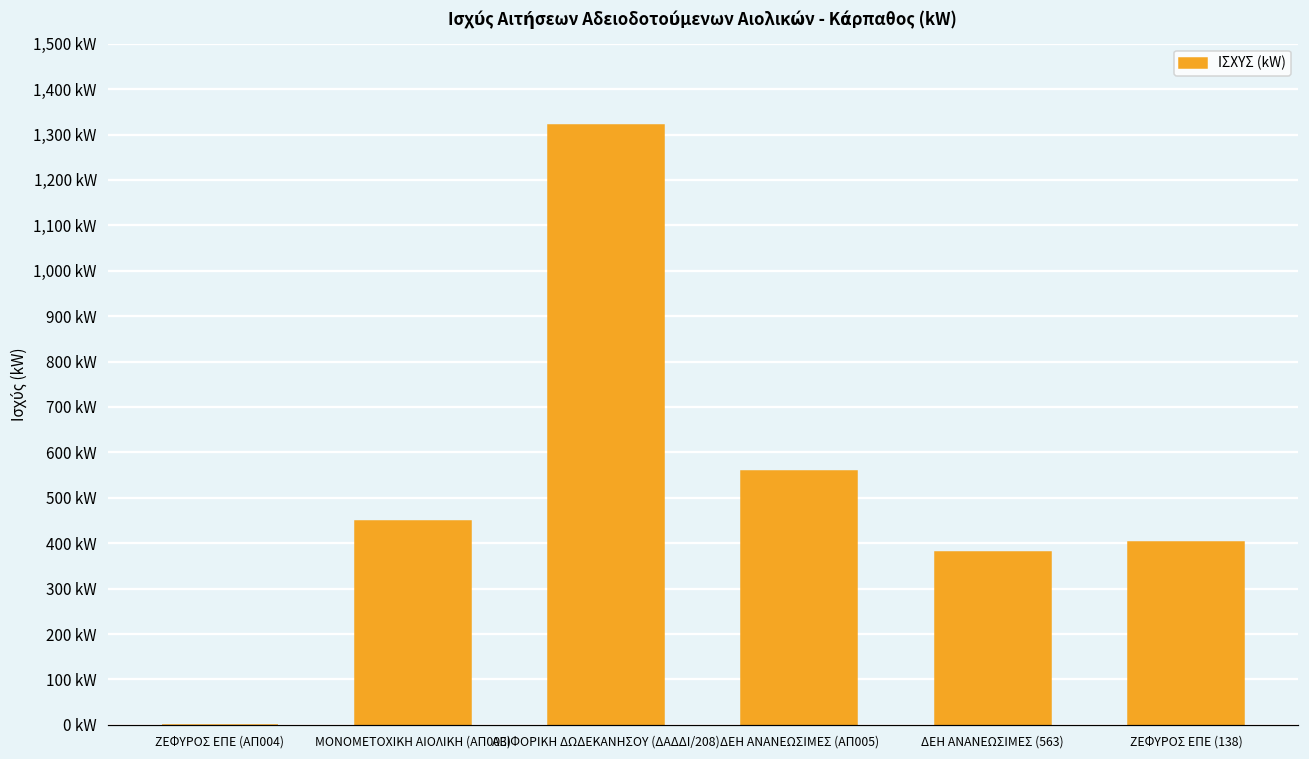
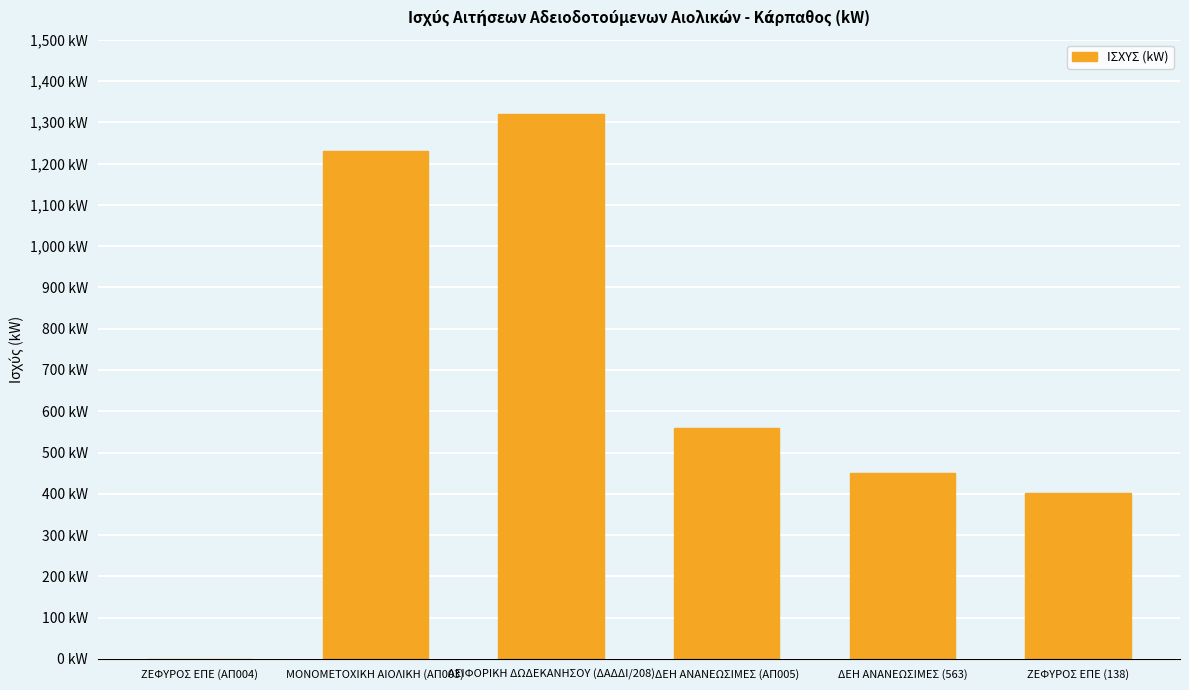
ΜΟΝΟΜΕΤΟΧΙΚΗ ΑΙΟΛΙΚΗ (ΑΠ003): 450 kW -> 1,230 kW
ΔΕΗ ΑΝΑΝΕΩΣΙΜΕΣ (563): 380 kW -> 450 kW
